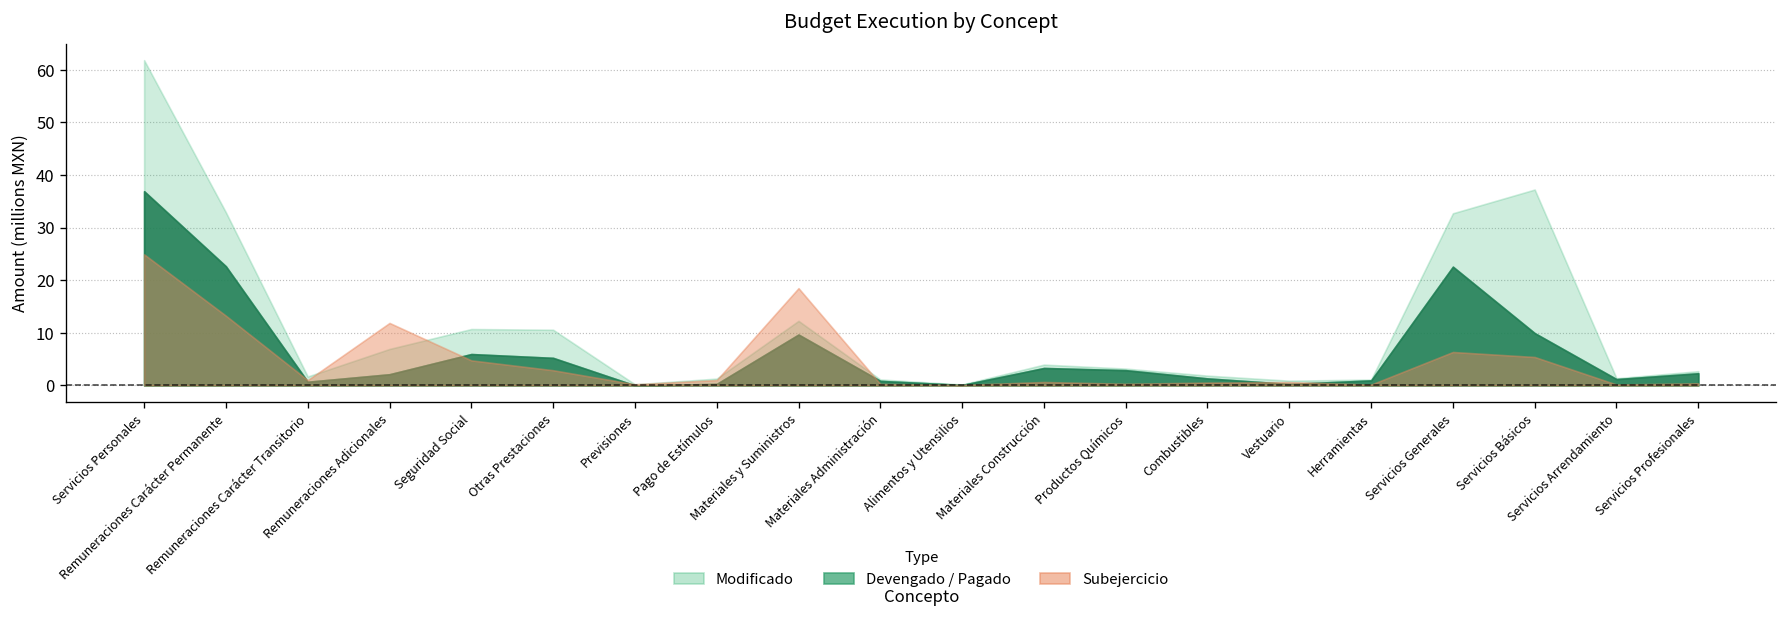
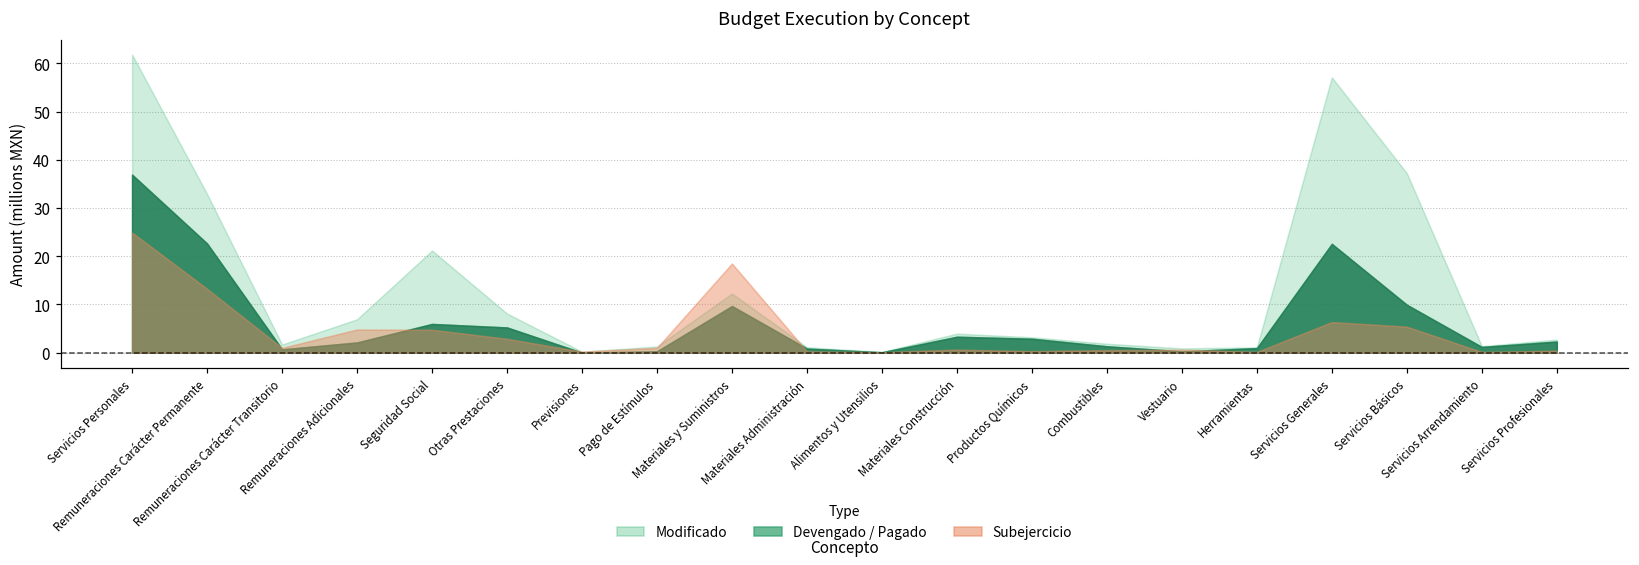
Subejercicio, Remuneraciones Adicionales: 12 -> 5
Modificado, Seguridad Social: 11 -> 21
Modificado, Otras Prestaciones: 11 -> 8
Modificado, Servicios Generales: 33 -> 57
